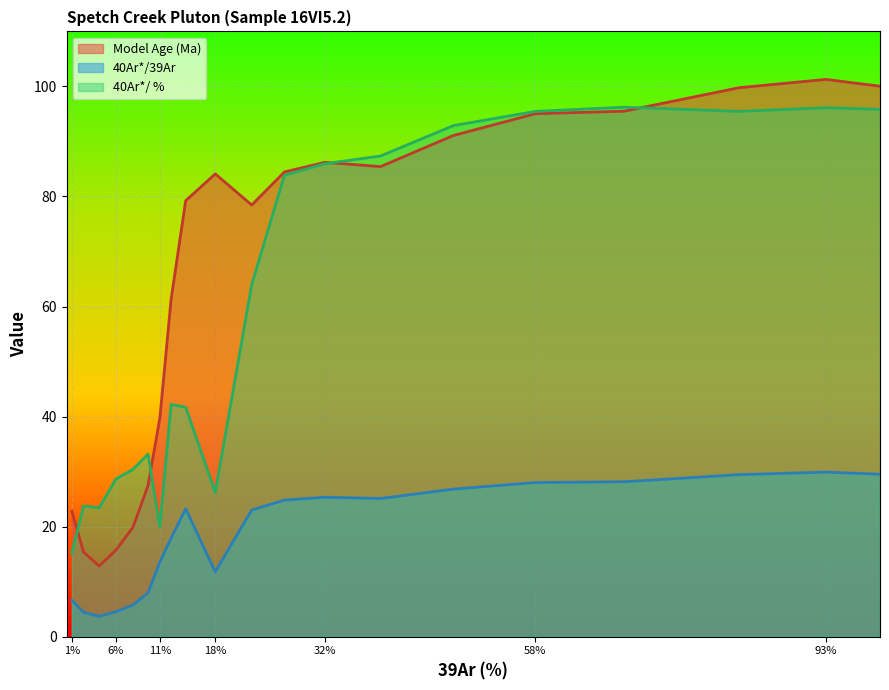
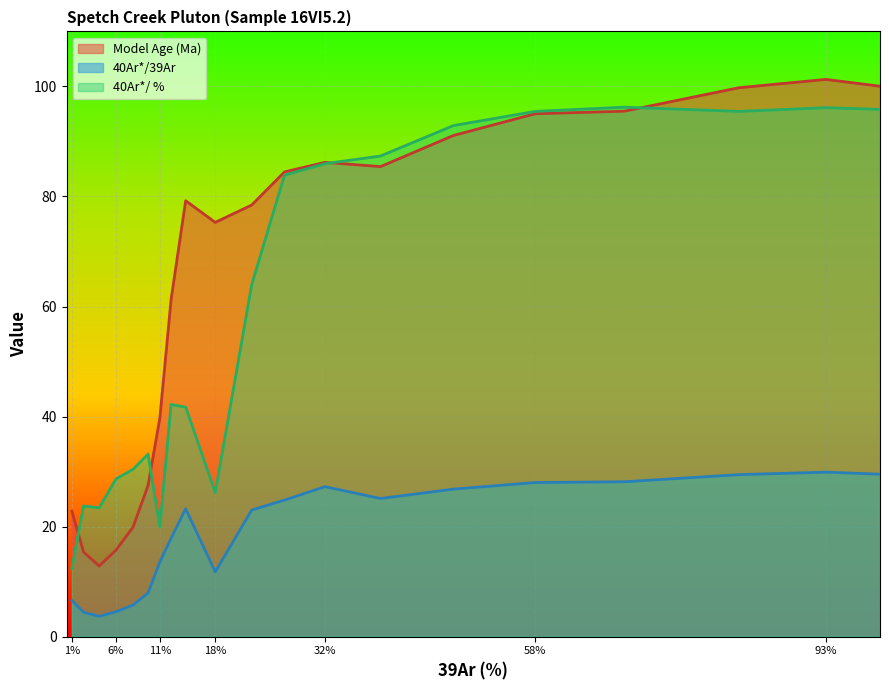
40Ar*/ %, 1%: 15 -> 12
Model Age (Ma), 18%: 84 -> 75
40Ar*/39Ar, 32%: 25 -> 27
